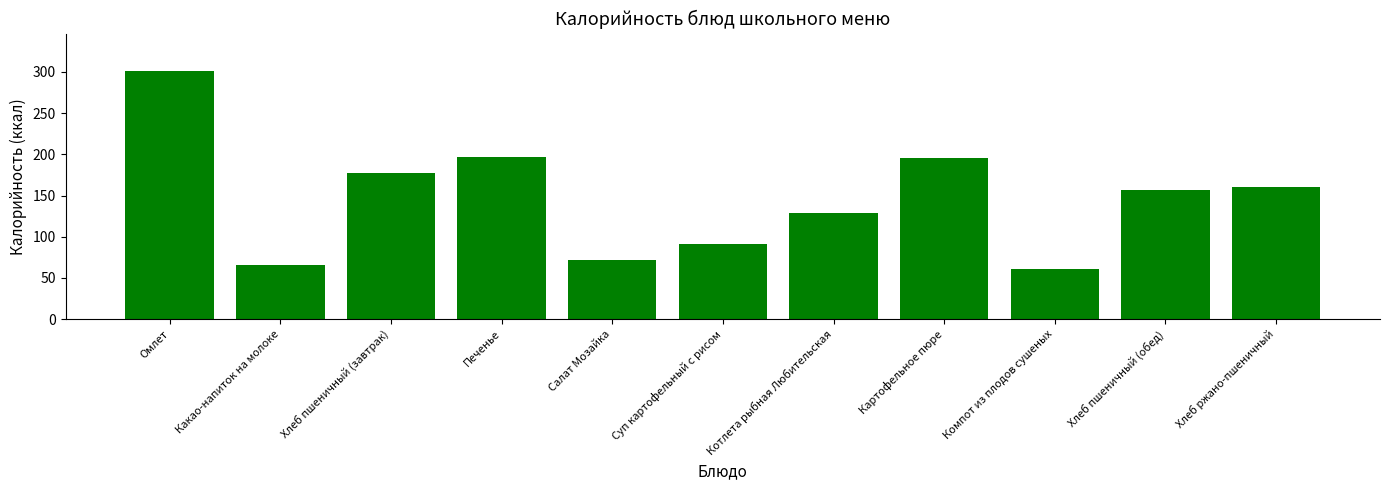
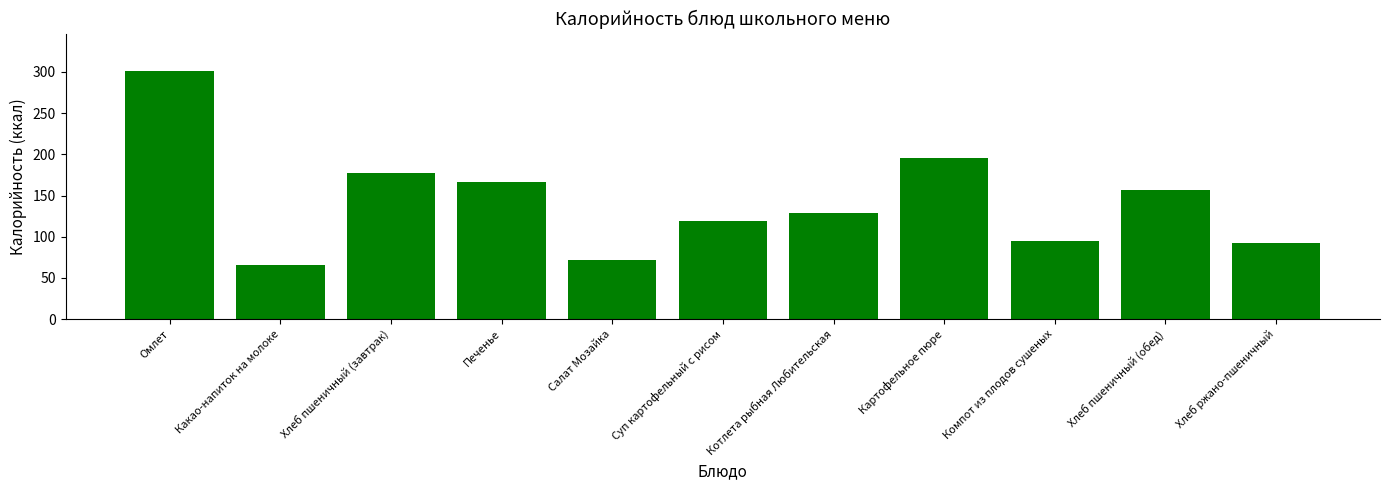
Печенье: 200 -> 170
Суп картофельный с рисом: 90 -> 120
Компот из плодов сушеных: 60 -> 90
Хлеб ржано-пшеничный: 160 -> 90
